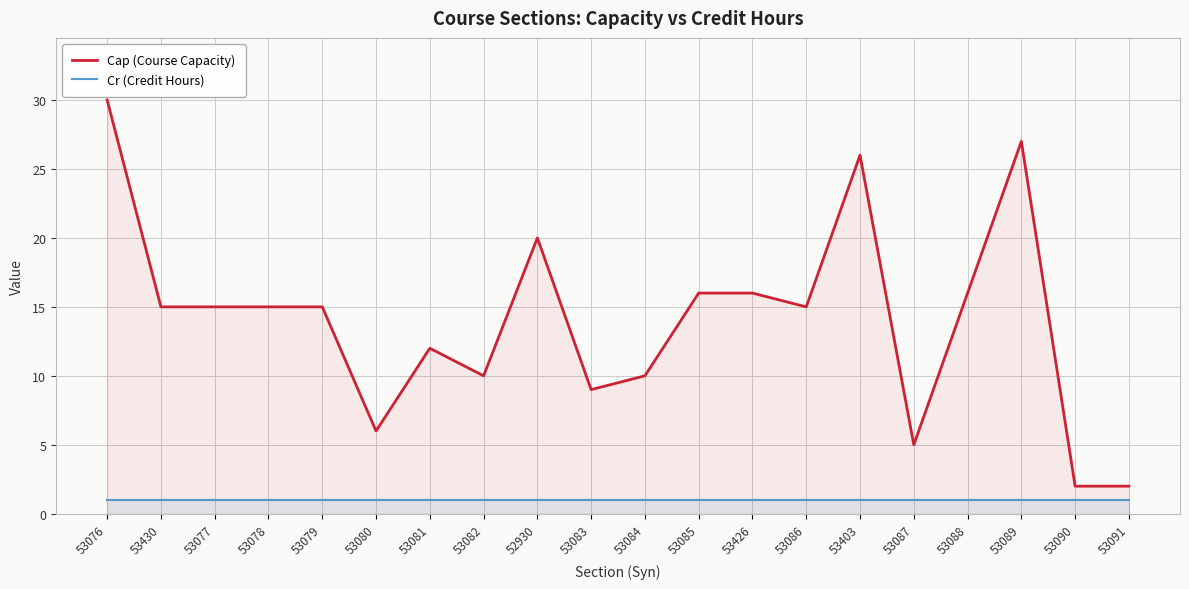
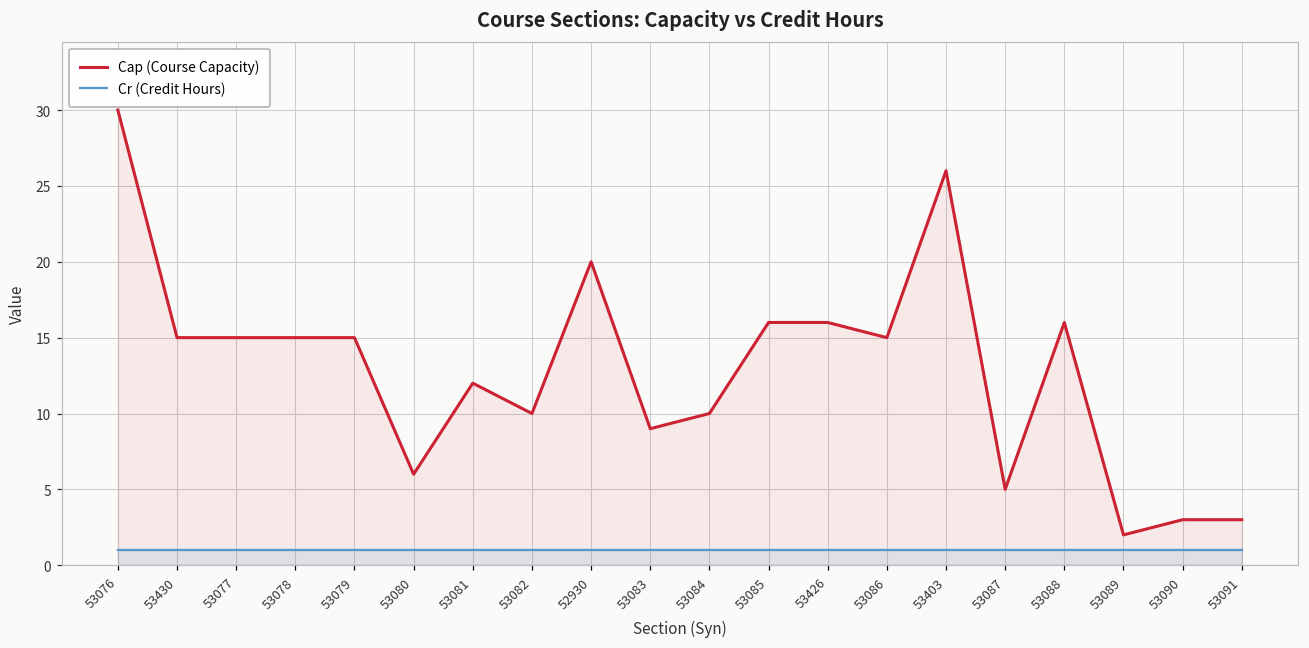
Cap (Course Capacity), 53089: 27 -> 2
Cap (Course Capacity), 53090: 2 -> 3
Cap (Course Capacity), 53091: 2 -> 3
